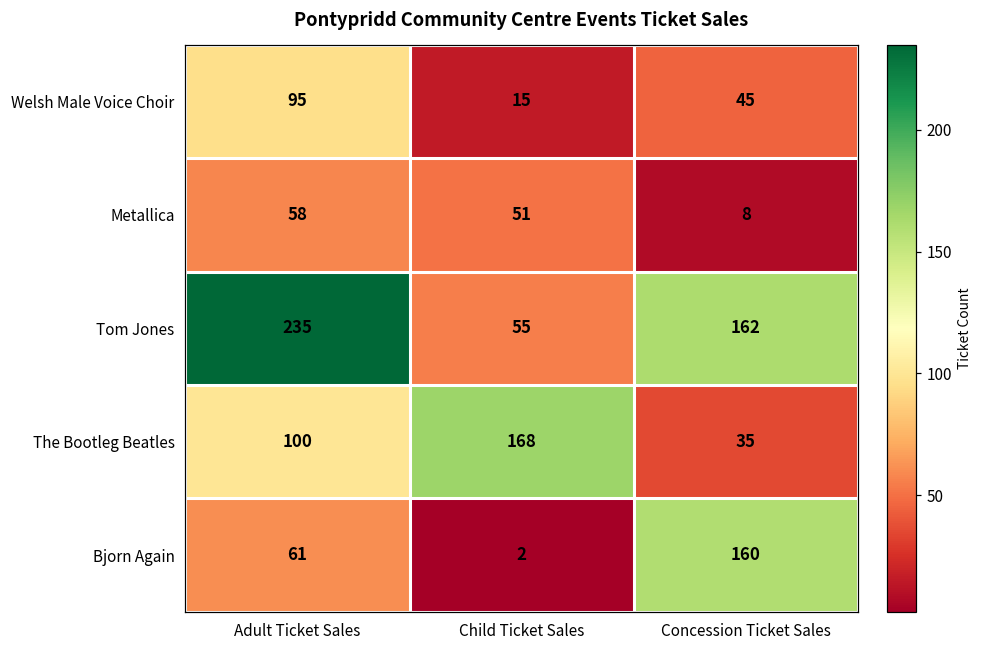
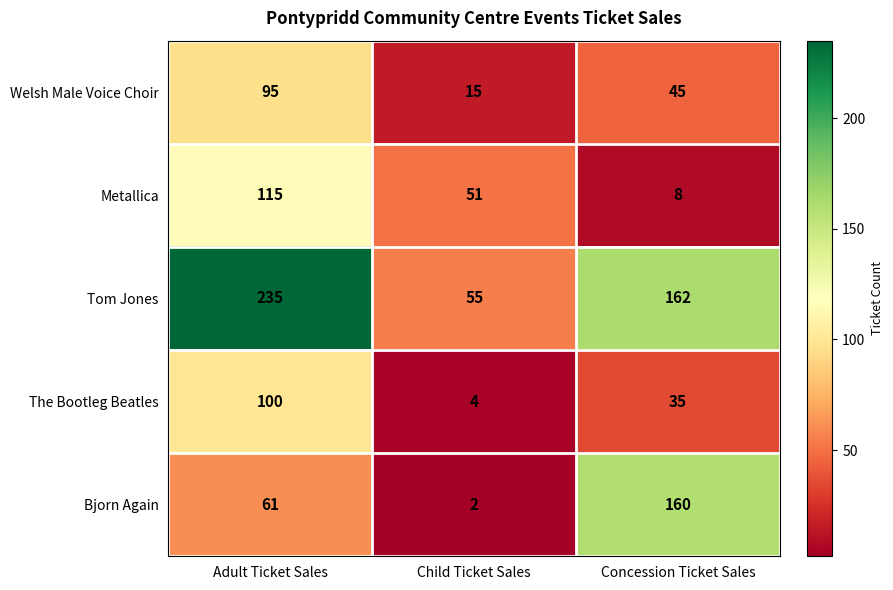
Metallica, Adult Ticket Sales: 58 -> 115
The Bootleg Beatles, Child Ticket Sales: 168 -> 4
